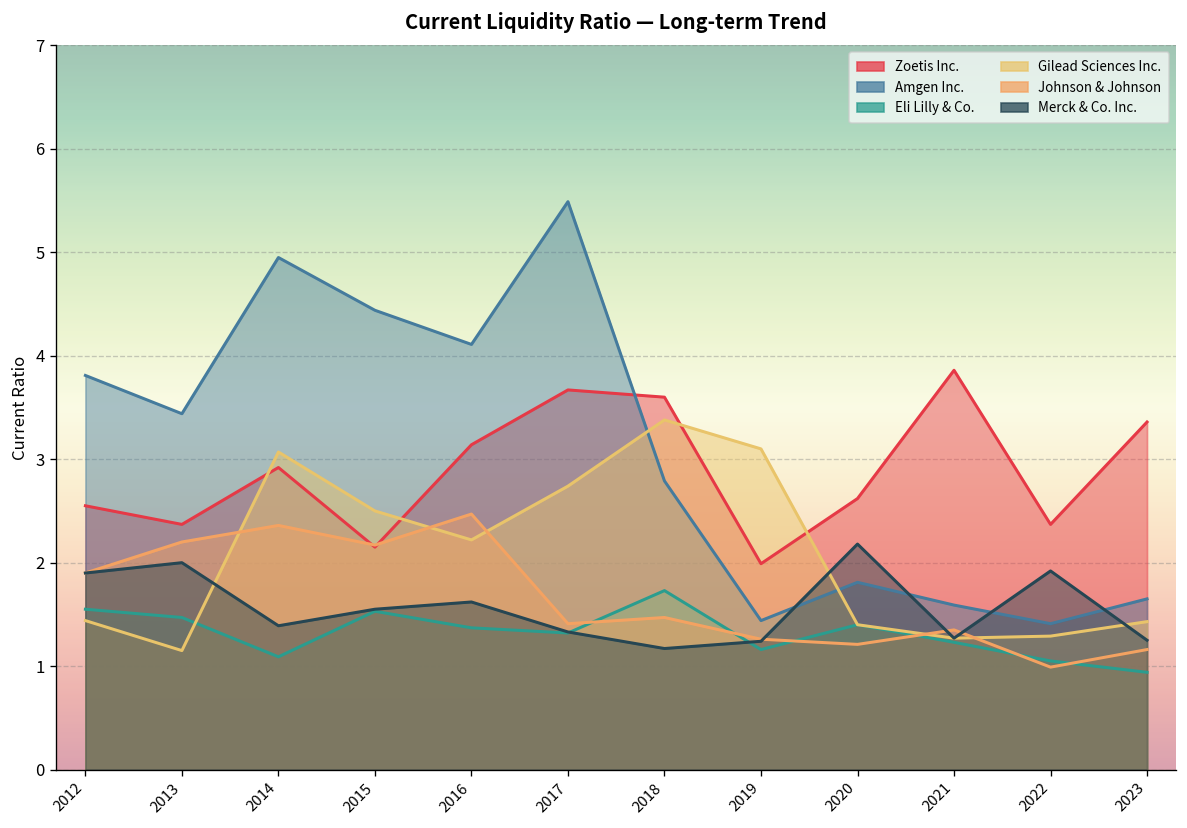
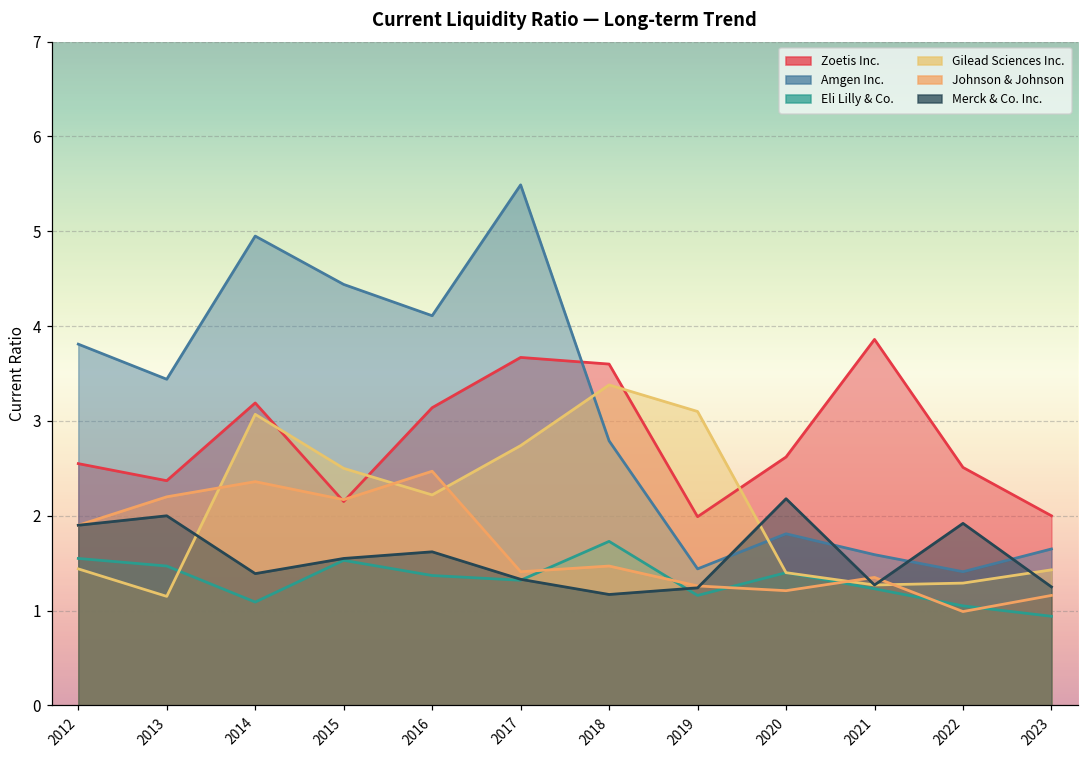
Zoetis Inc., 2014: 2.9 -> 3.2
Zoetis Inc., 2022: 2.4 -> 2.5
Zoetis Inc., 2023: 3.4 -> 2.0
